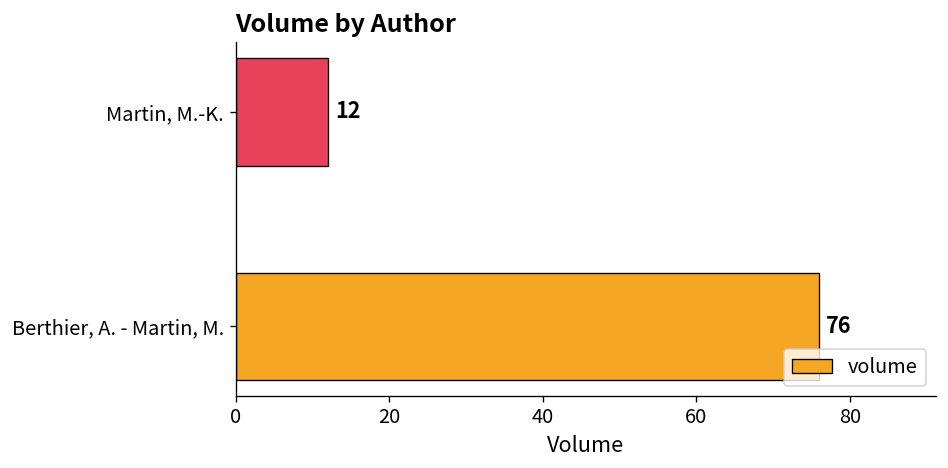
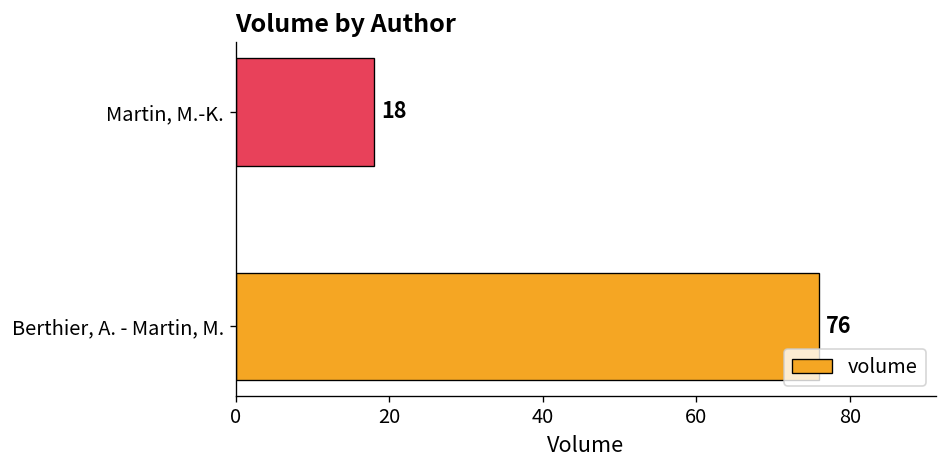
Martin, M.-K.: 12 -> 18
